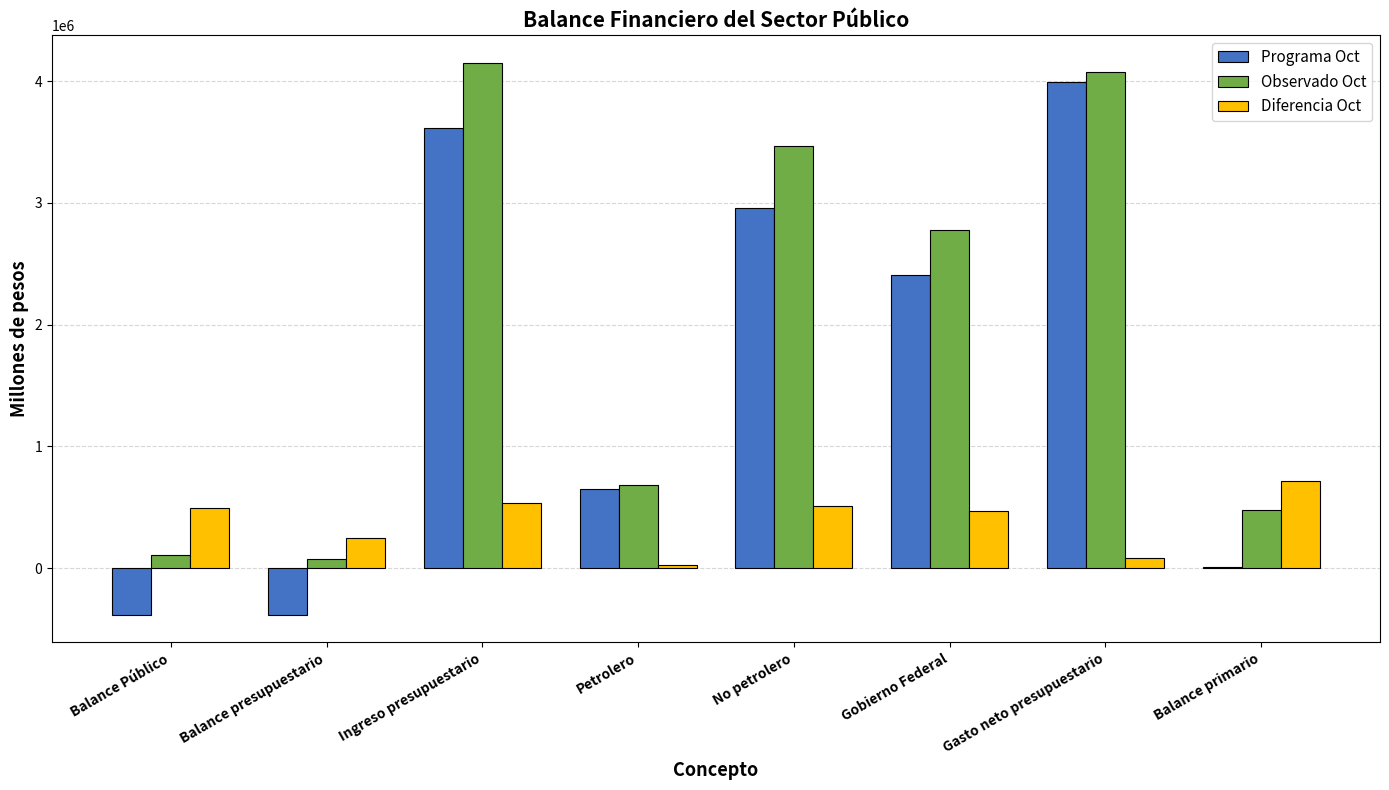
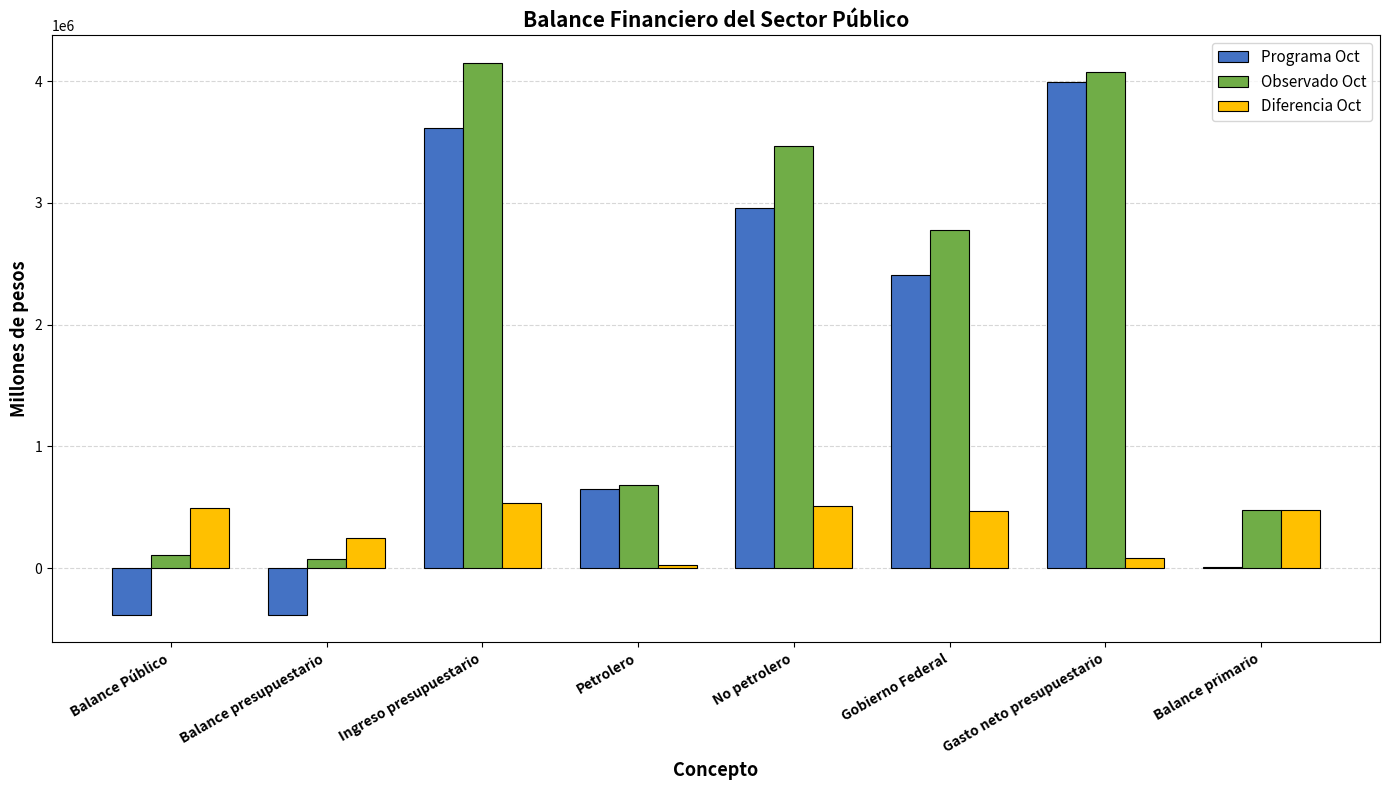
Diferencia Oct, Balance primario: 710000 -> 480000
